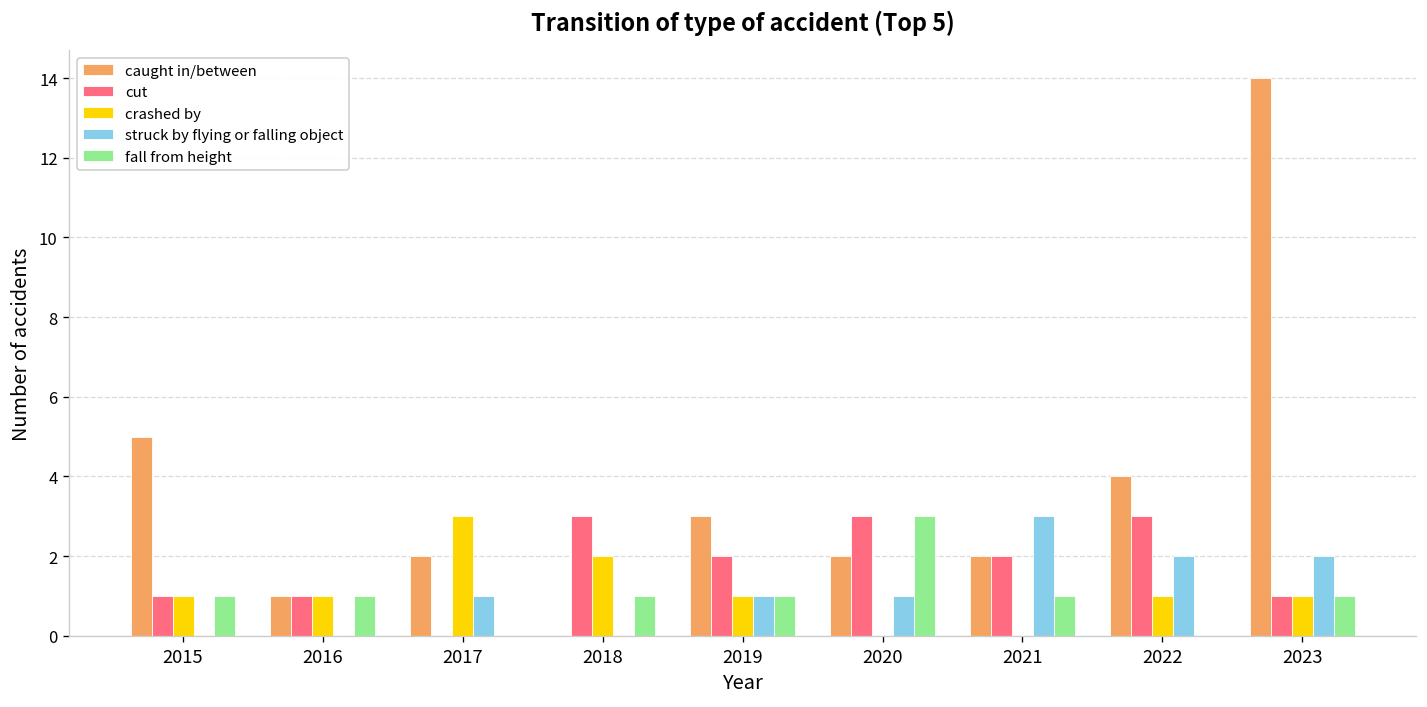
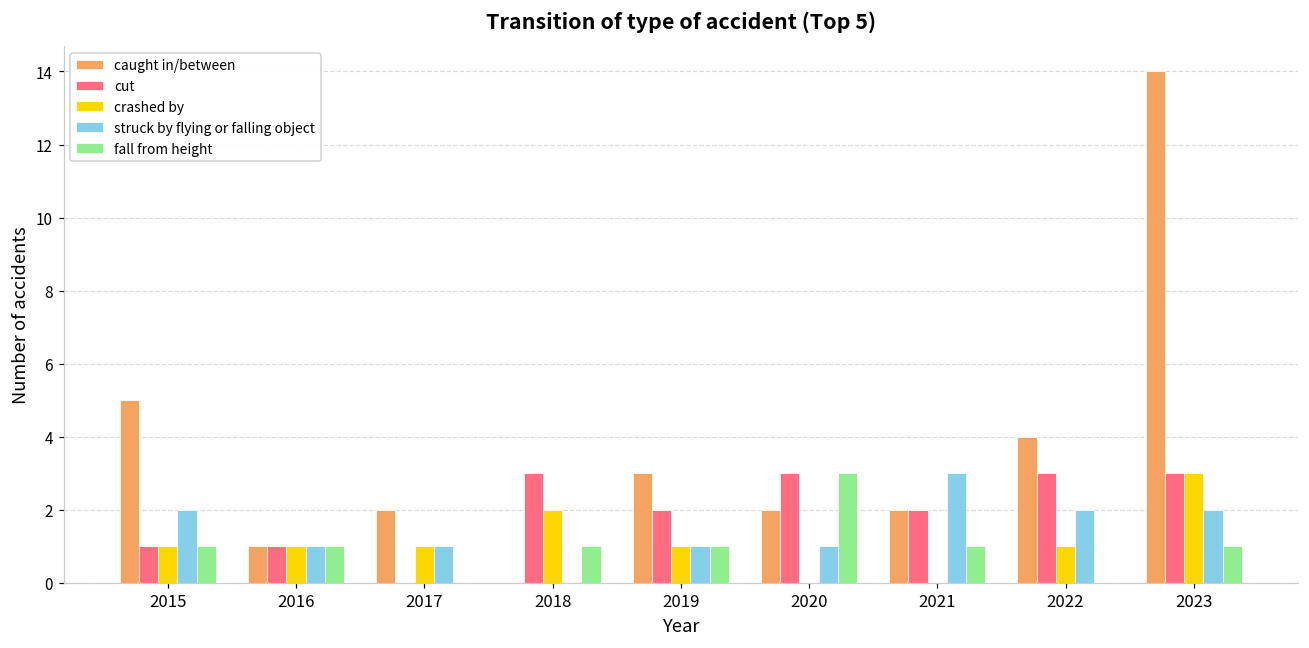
struck by flying or falling object, 2015: 0 -> 2
struck by flying or falling object, 2016: 0 -> 1
crashed by, 2017: 3 -> 1
cut, 2023: 1 -> 3
crashed by, 2023: 1 -> 3
